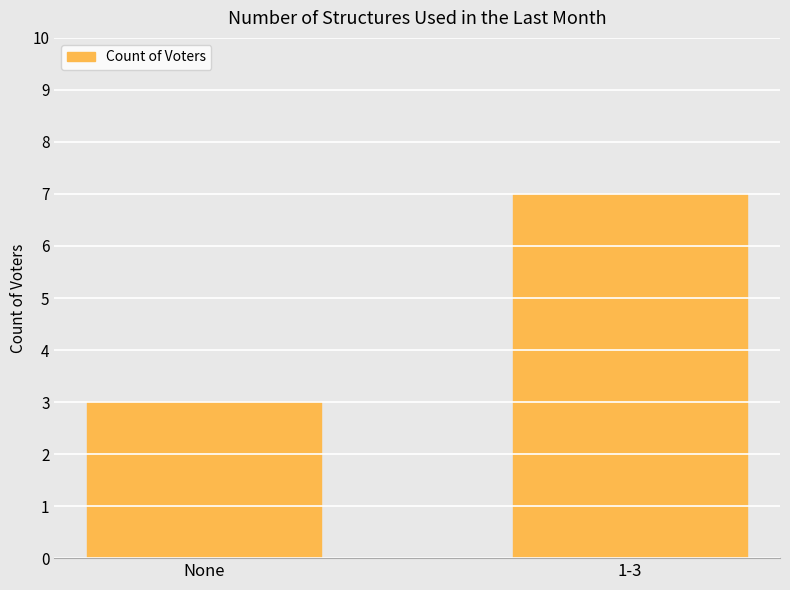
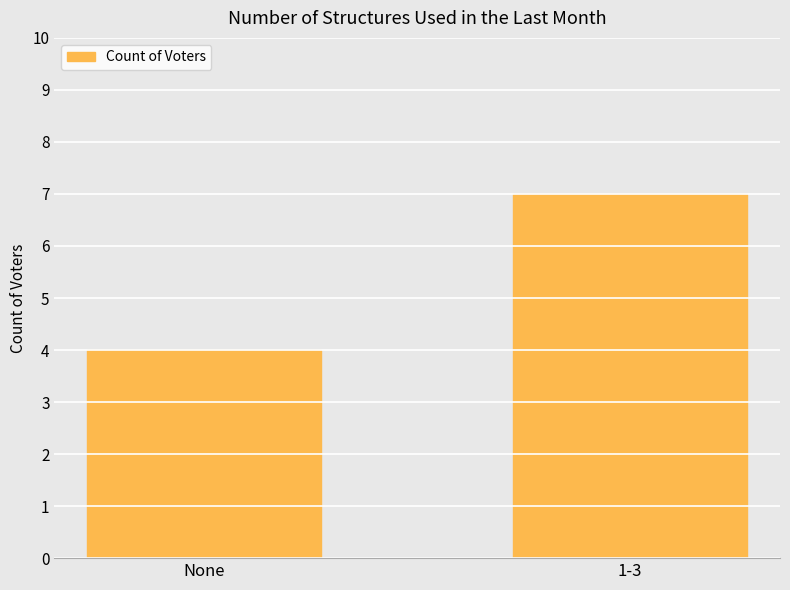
None: 3 -> 4
